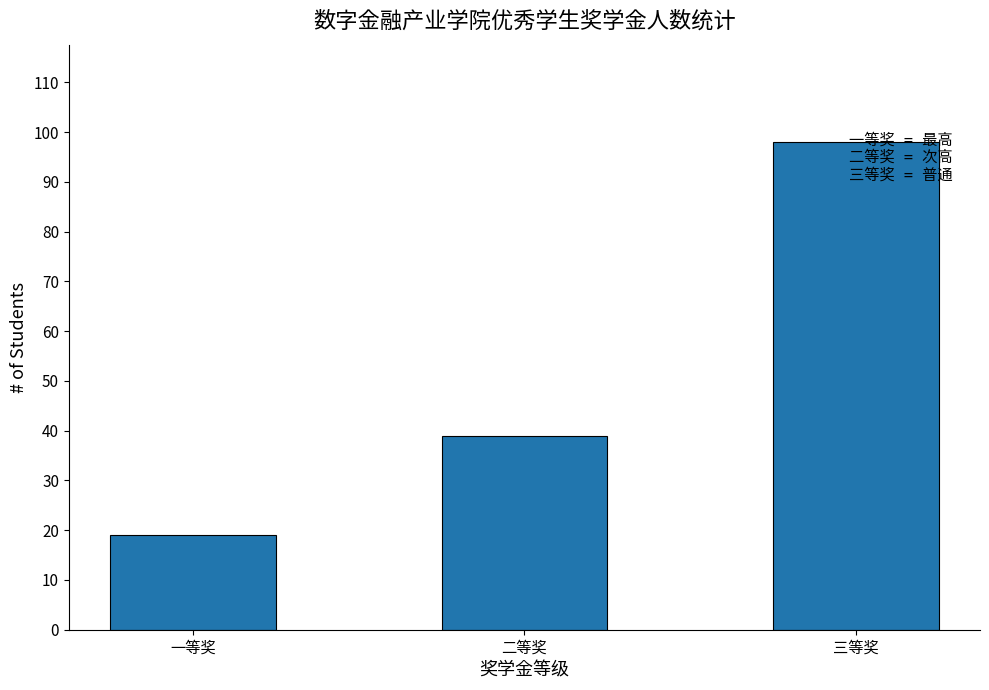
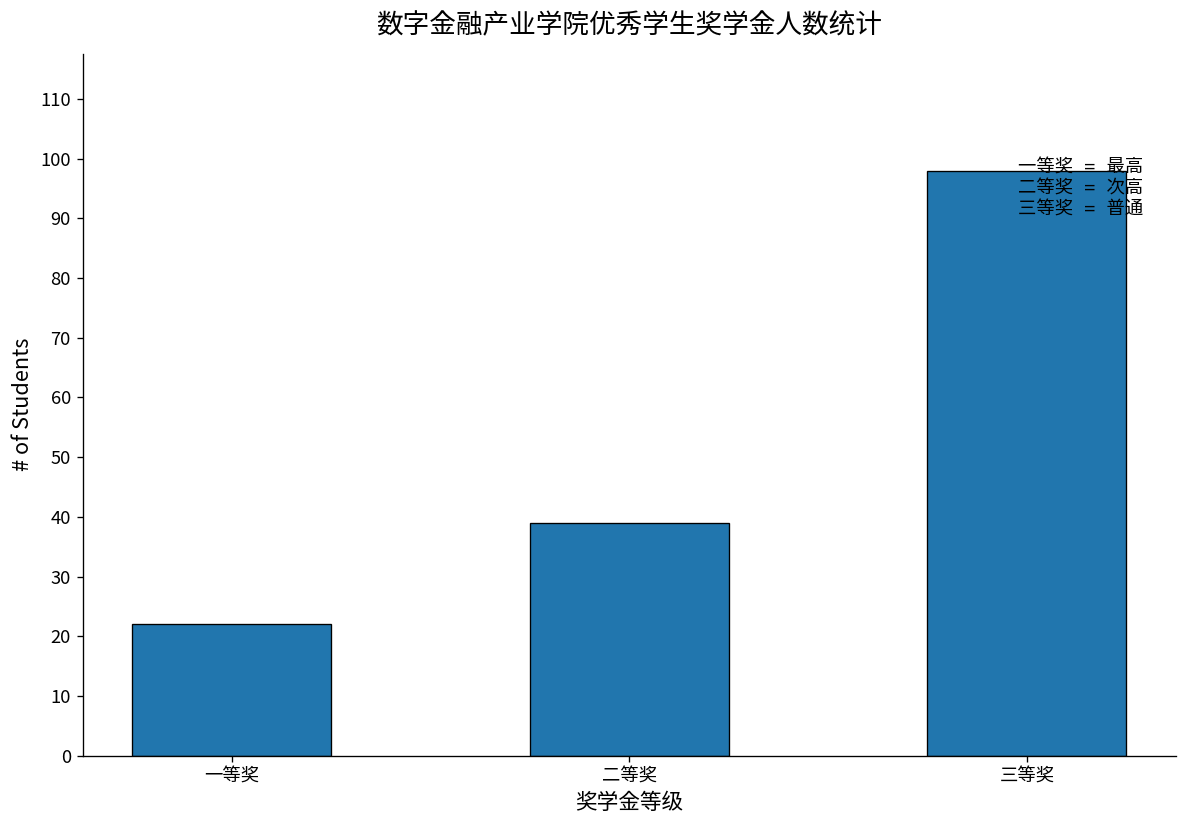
一等奖: 19 -> 22
